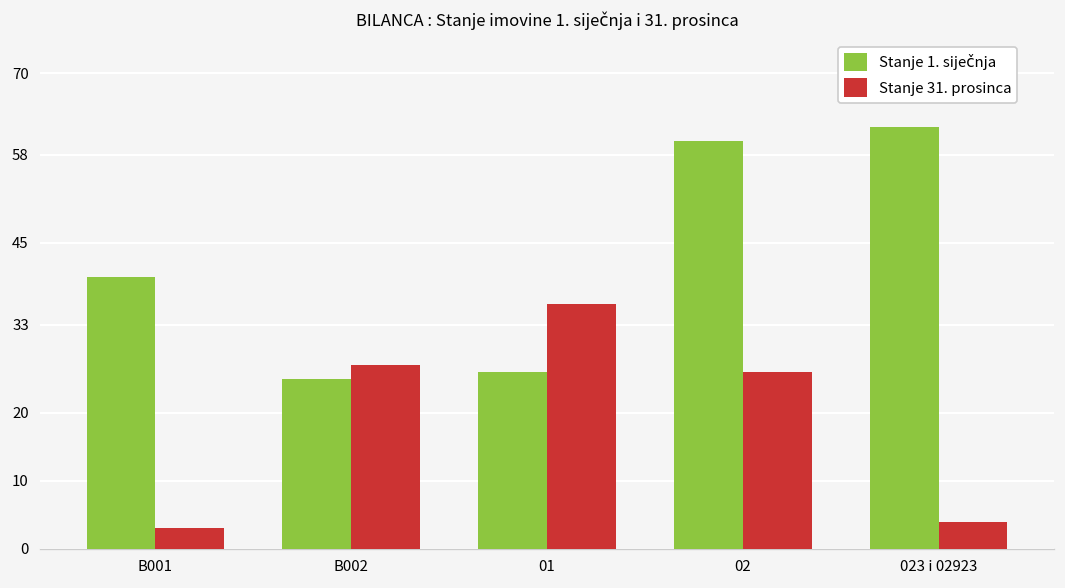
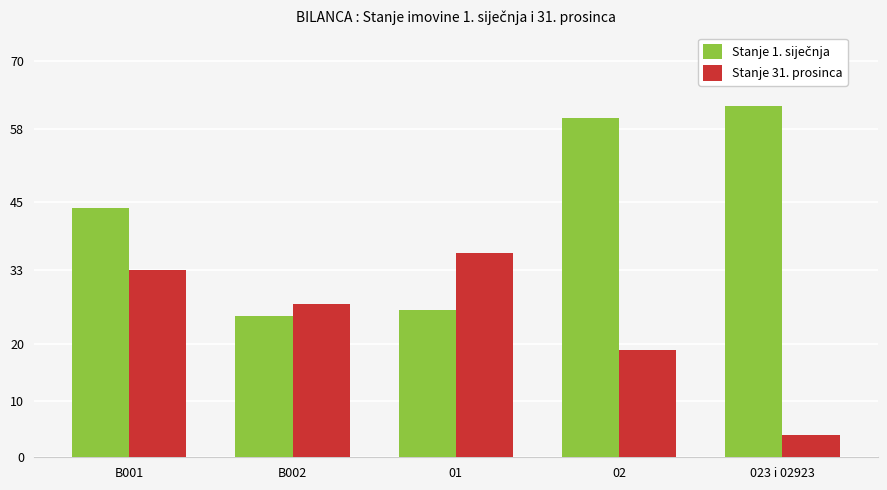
Stanje 1. siječnja, B001: 40 -> 44
Stanje 31. prosinca, B001: 3 -> 33
Stanje 31. prosinca, 02: 26 -> 19
